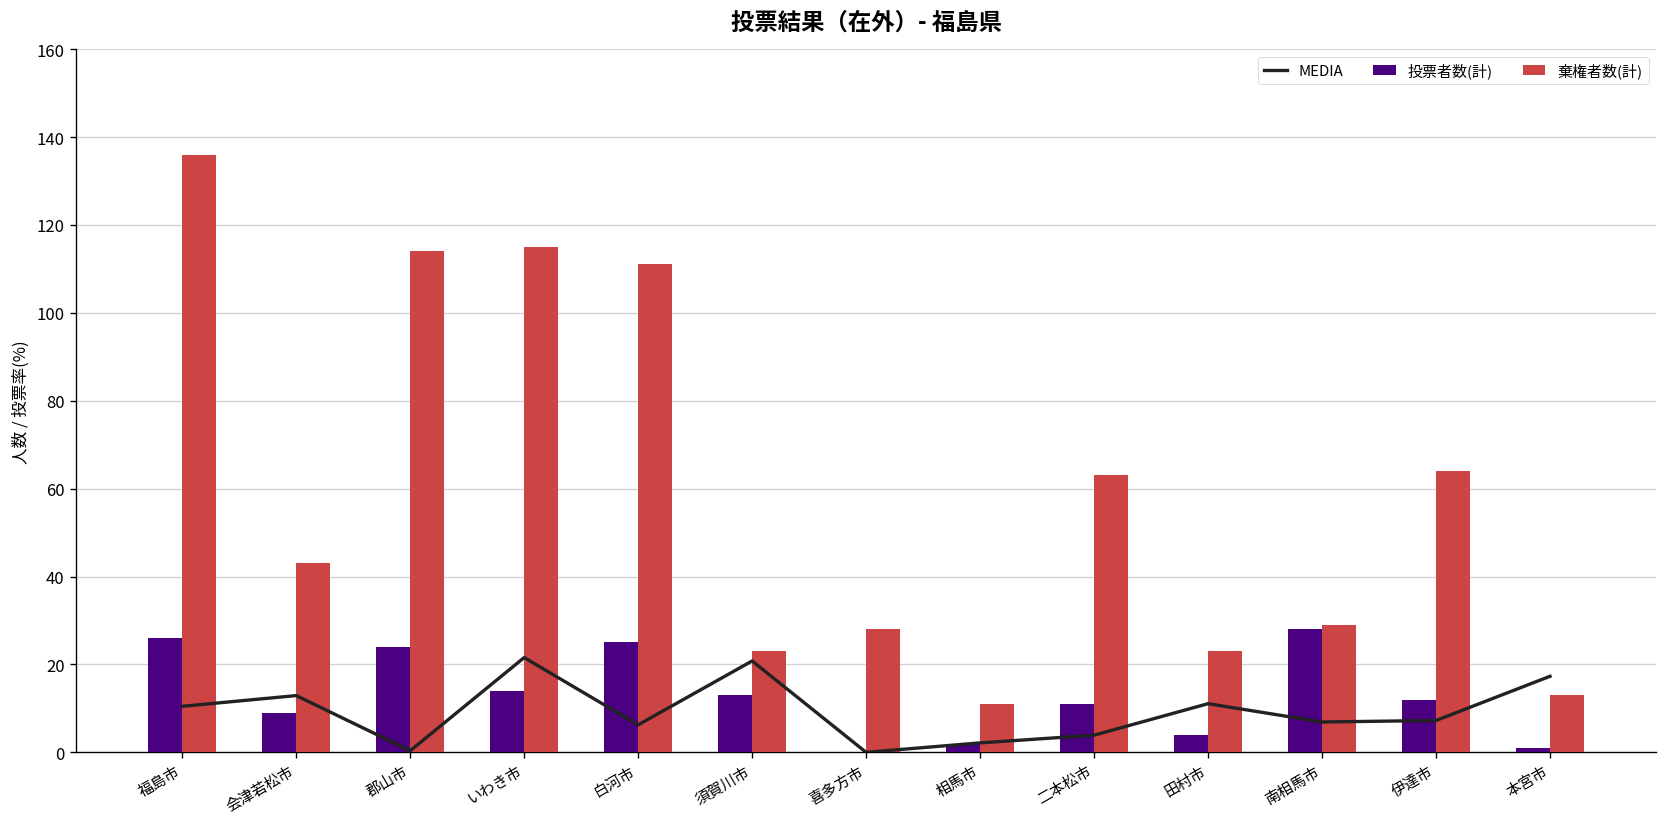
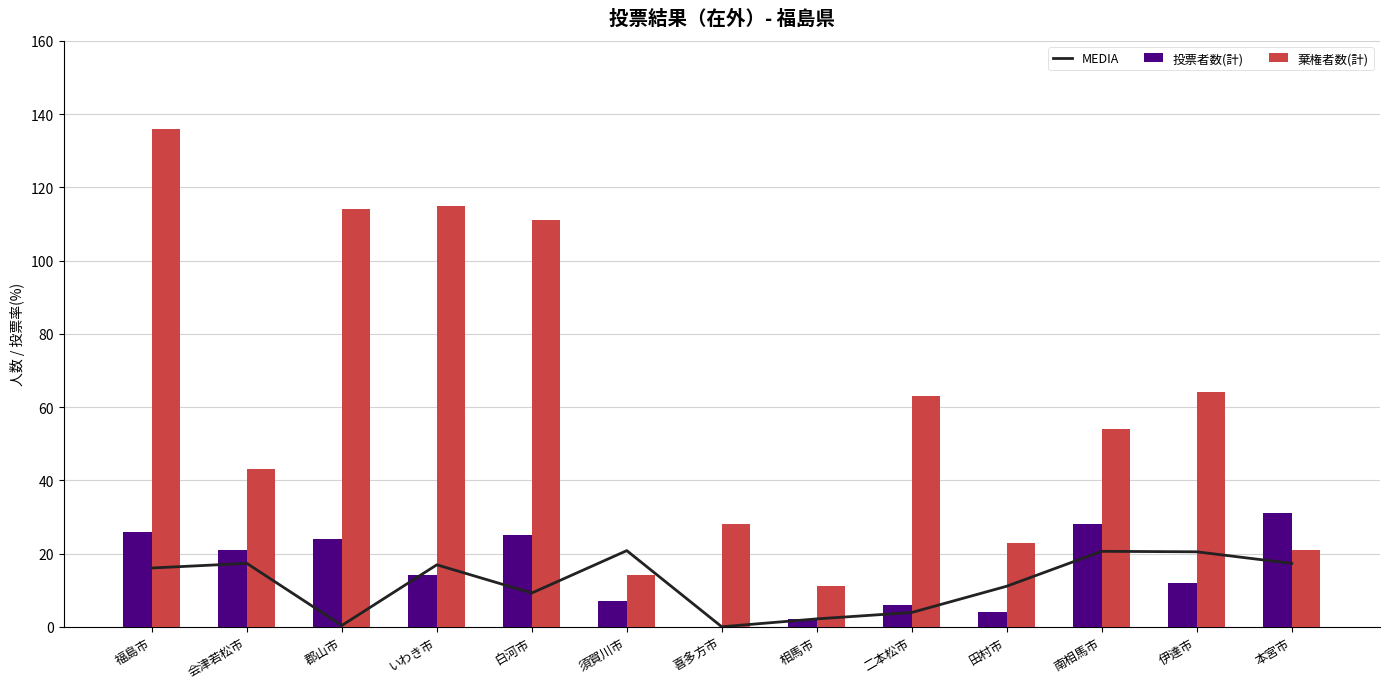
MEDIA, 福島市: 10 -> 16
投票者数(計), 会津若松市: 9 -> 21
MEDIA, 会津若松市: 13 -> 17
MEDIA, いわき市: 22 -> 17
MEDIA, 白河市: 6 -> 9
投票者数(計), 須賀川市: 13 -> 7
棄権者数(計), 須賀川市: 23 -> 14
投票者数(計), 二本松市: 11 -> 6
MEDIA, 南相馬市: 7 -> 21
棄権者数(計), 南相馬市: 29 -> 54
MEDIA, 伊達市: 7 -> 20
投票者数(計), 本宮市: 1 -> 31
棄権者数(計), 本宮市: 13 -> 21
